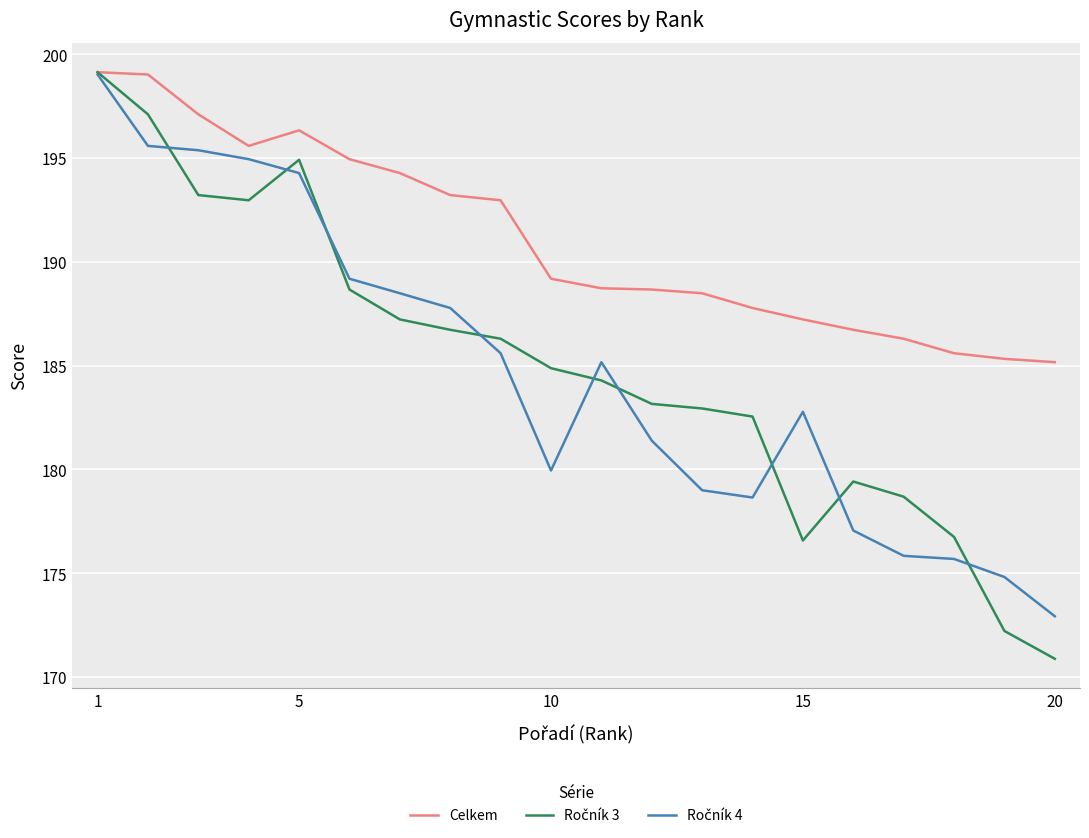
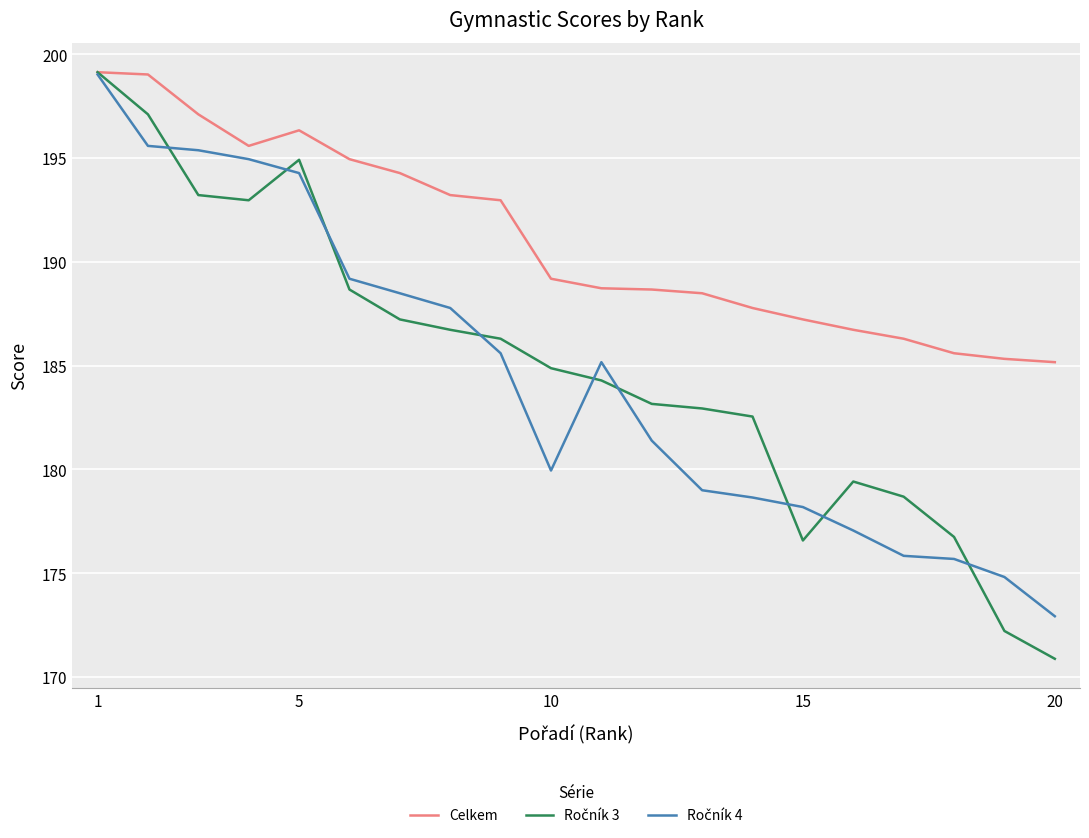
Ročník 4, 15: 182.8 -> 178.2
